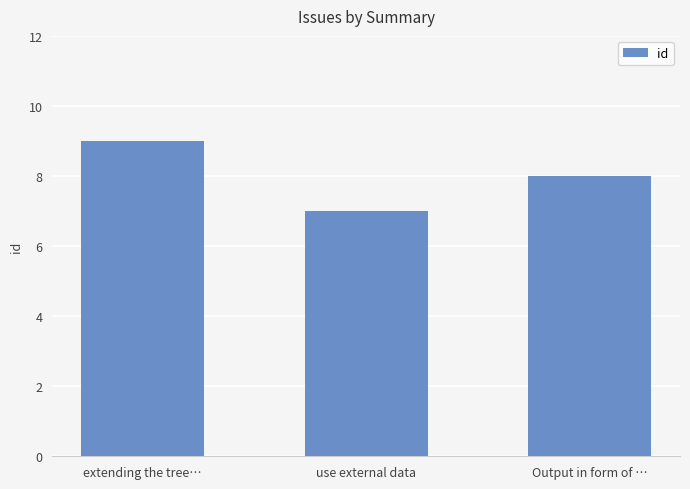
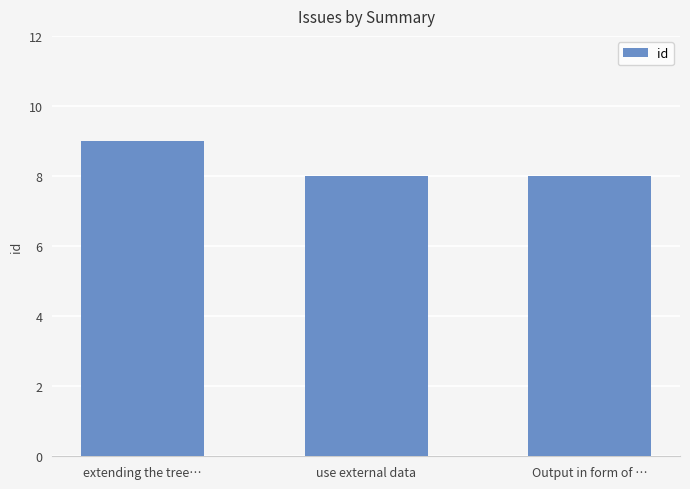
use external data: 7 -> 8
